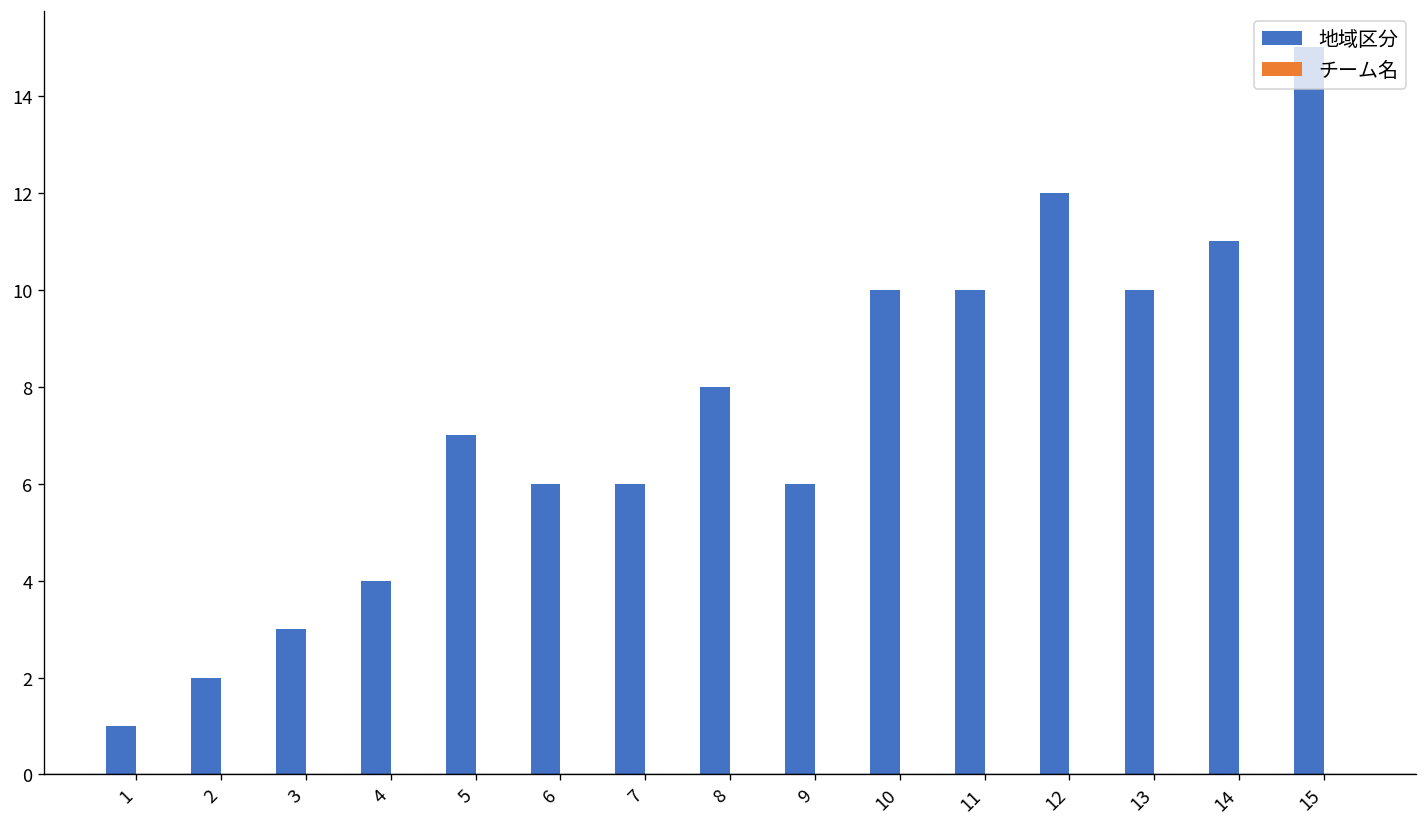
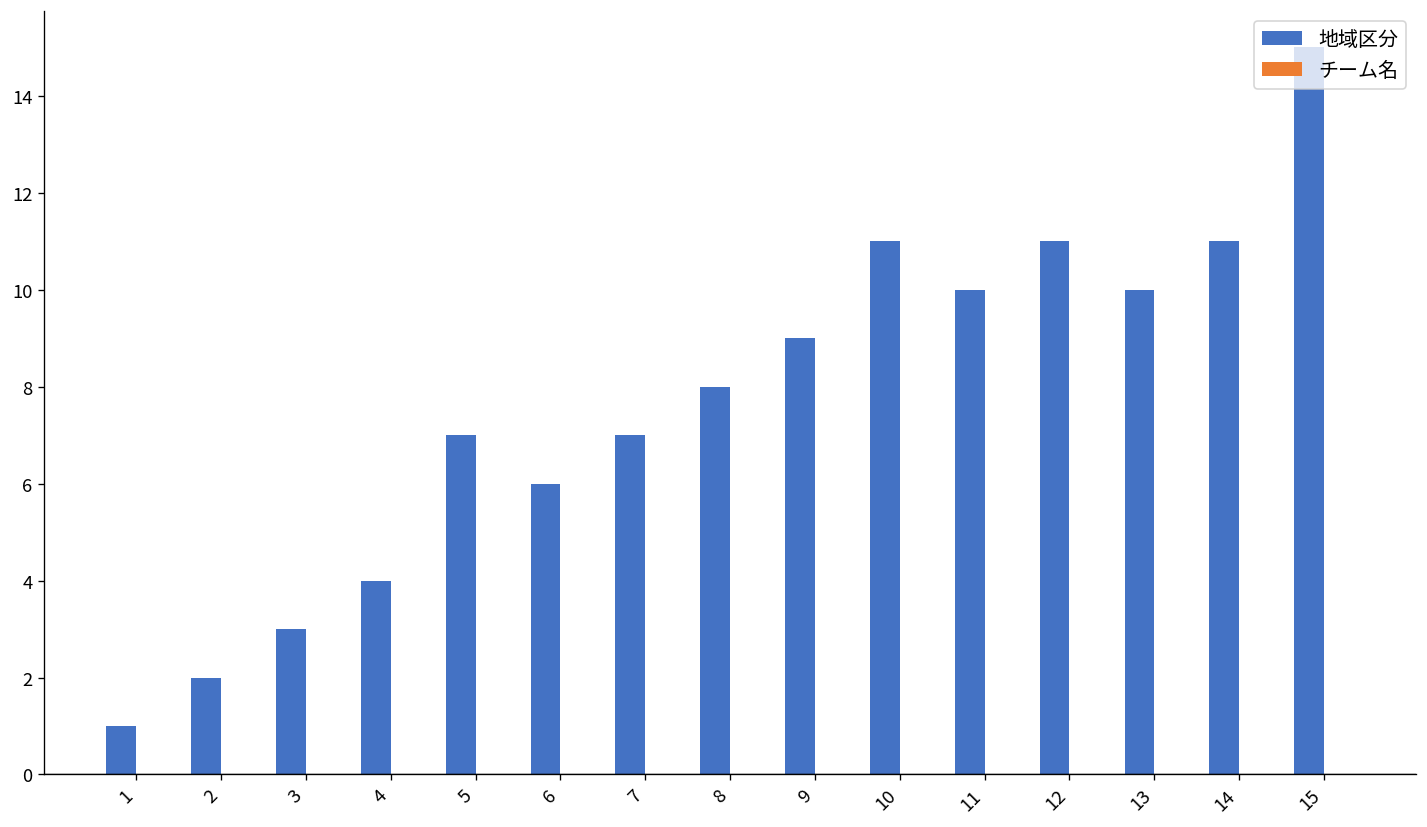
地域区分, 7: 6 -> 7
地域区分, 9: 6 -> 9
地域区分, 10: 10 -> 11
地域区分, 12: 12 -> 11
